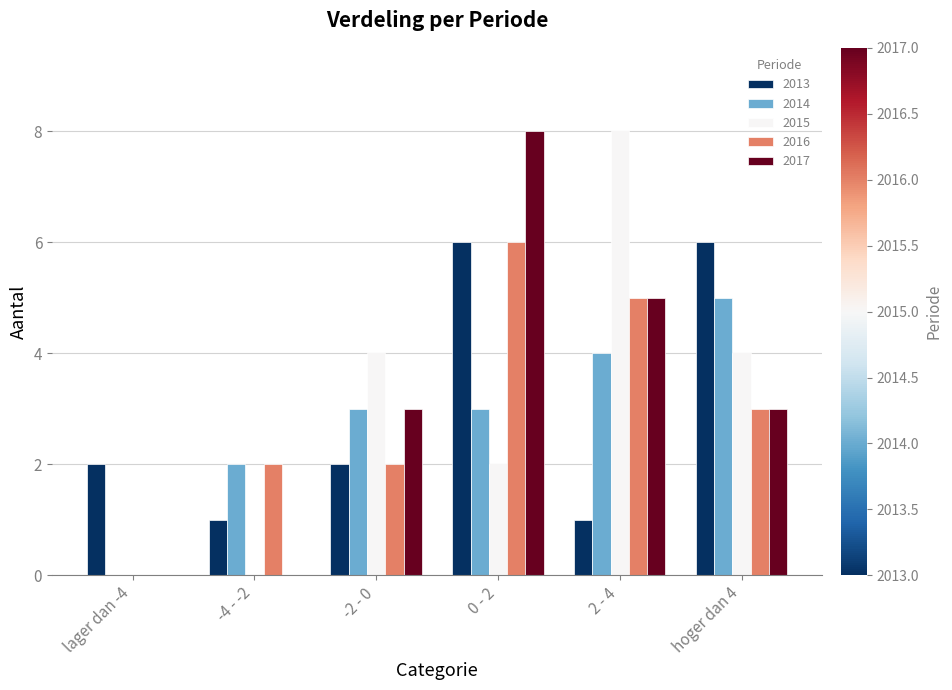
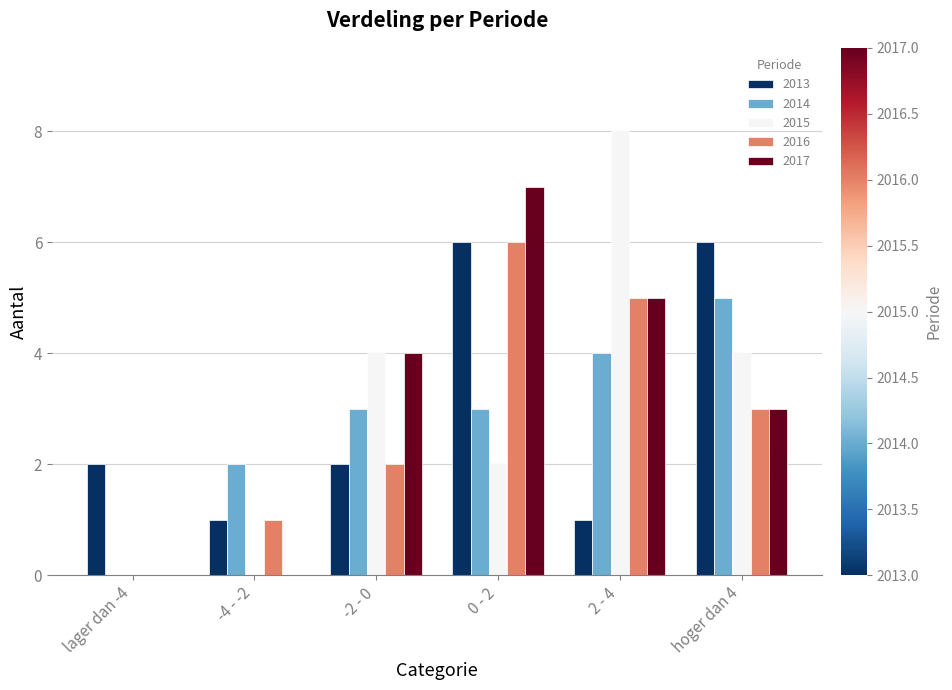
2016, -4 - -2: 2 -> 1
2017, -2 - 0: 3 -> 4
2017, 0 - 2: 8 -> 7
